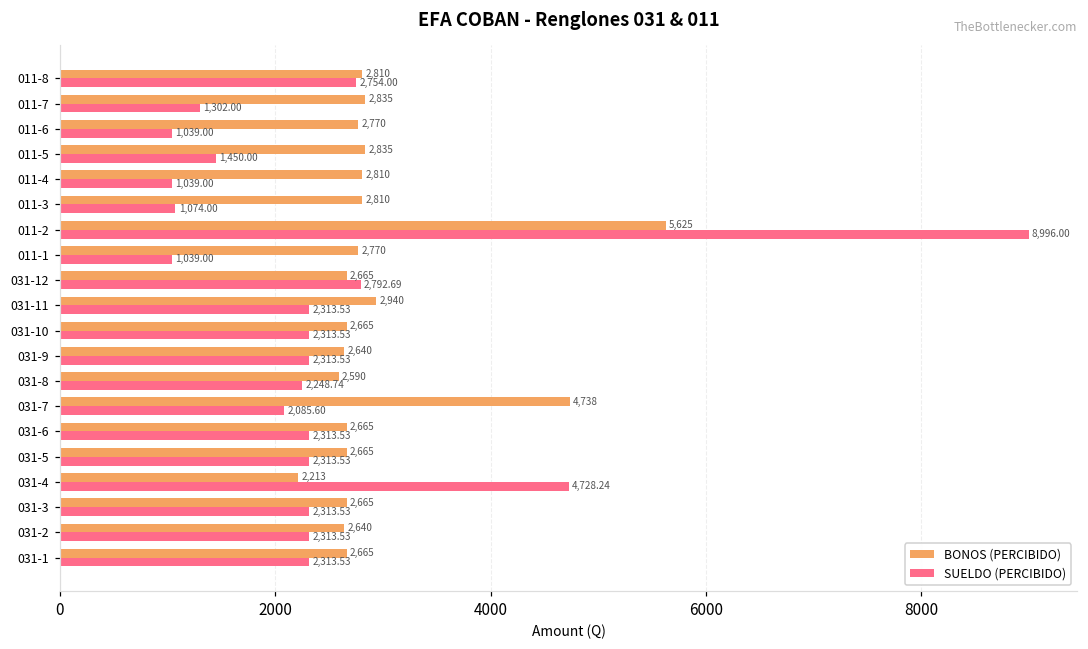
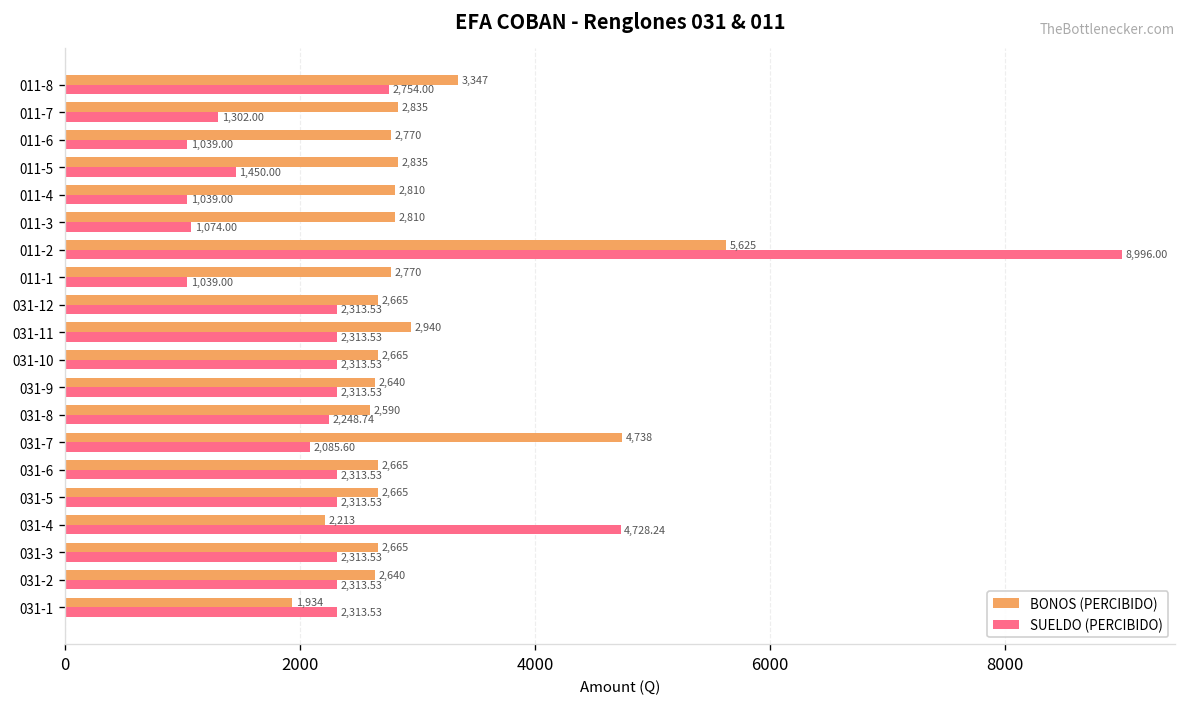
BONOS (PERCIBIDO), 011-8: 2,810 -> 3,347
SUELDO (PERCIBIDO), 031-12: 2,792.69 -> 2,313.53
BONOS (PERCIBIDO), 031-1: 2,665 -> 1,934
